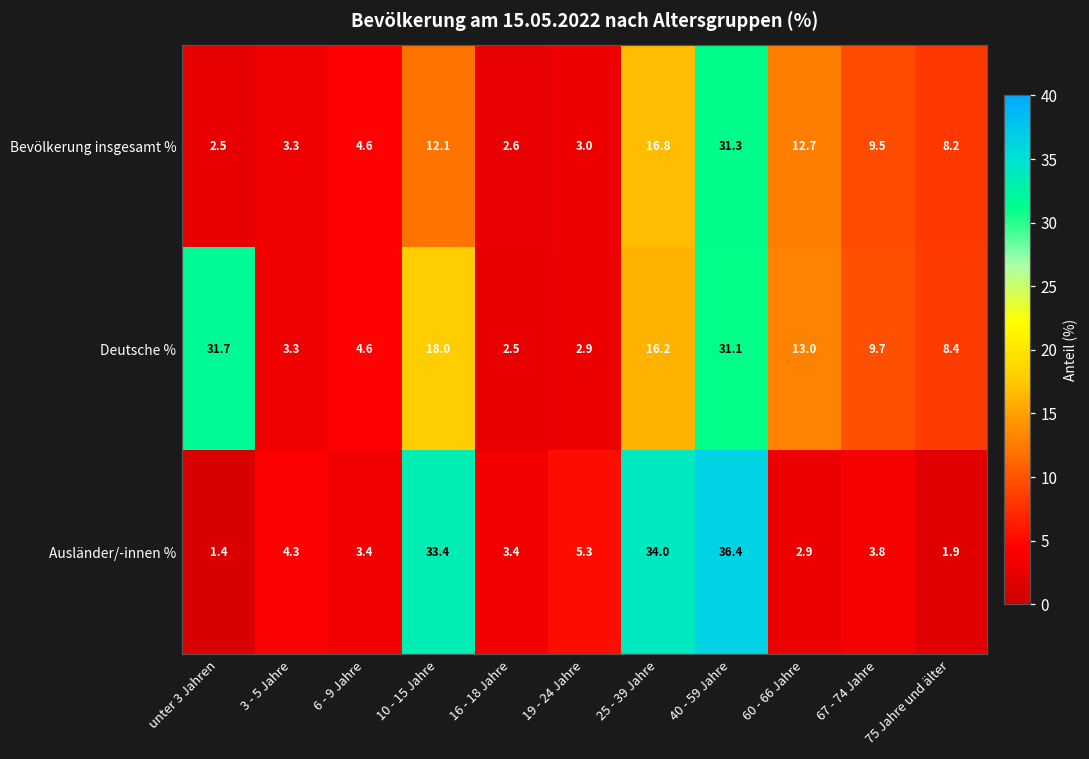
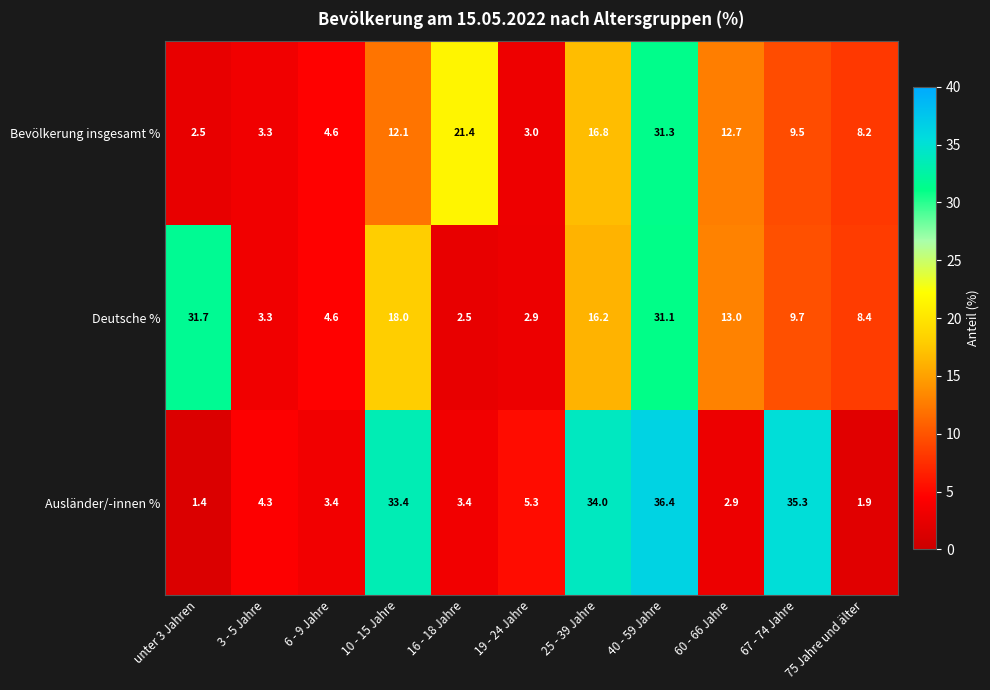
Bevölkerung insgesamt %, 16 - 18 Jahre: 2.6 -> 21.4
Ausländer/-innen %, 67 - 74 Jahre: 3.8 -> 35.3
